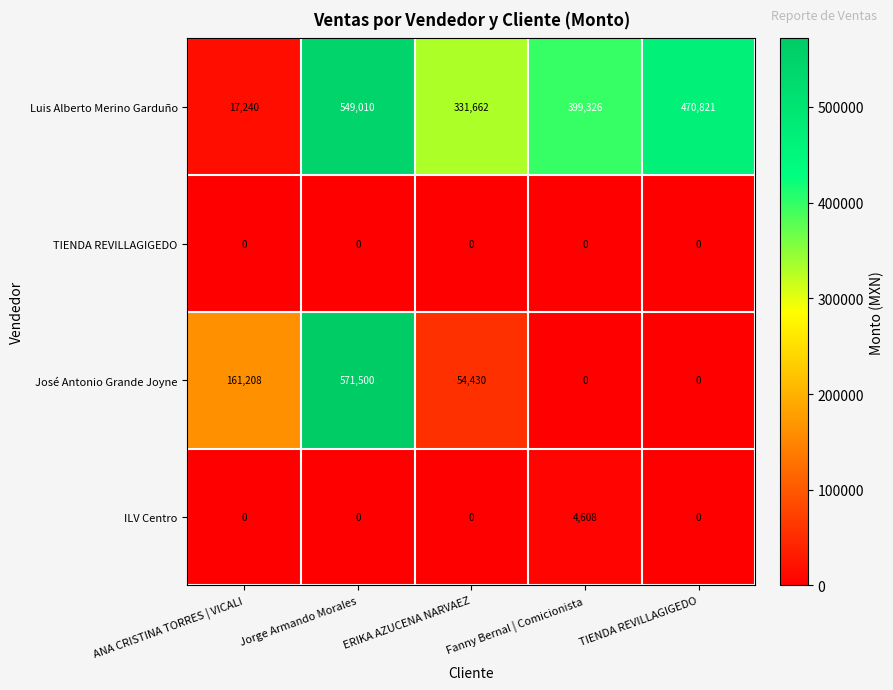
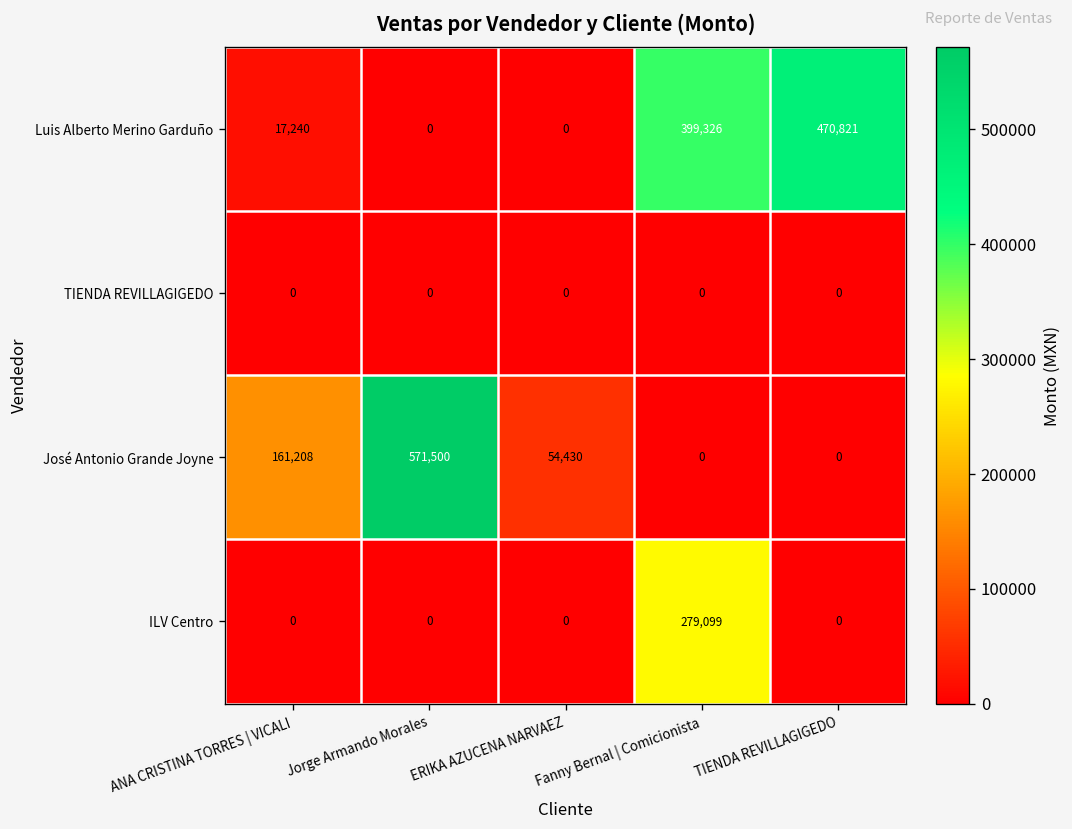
Luis Alberto Merino Garduño, Jorge Armando Morales: 549,010 -> 0
Luis Alberto Merino Garduño, ERIKA AZUCENA NARVAEZ: 331,662 -> 0
ILV Centro, Fanny Bernal | Comicionista: 4,608 -> 279,099
